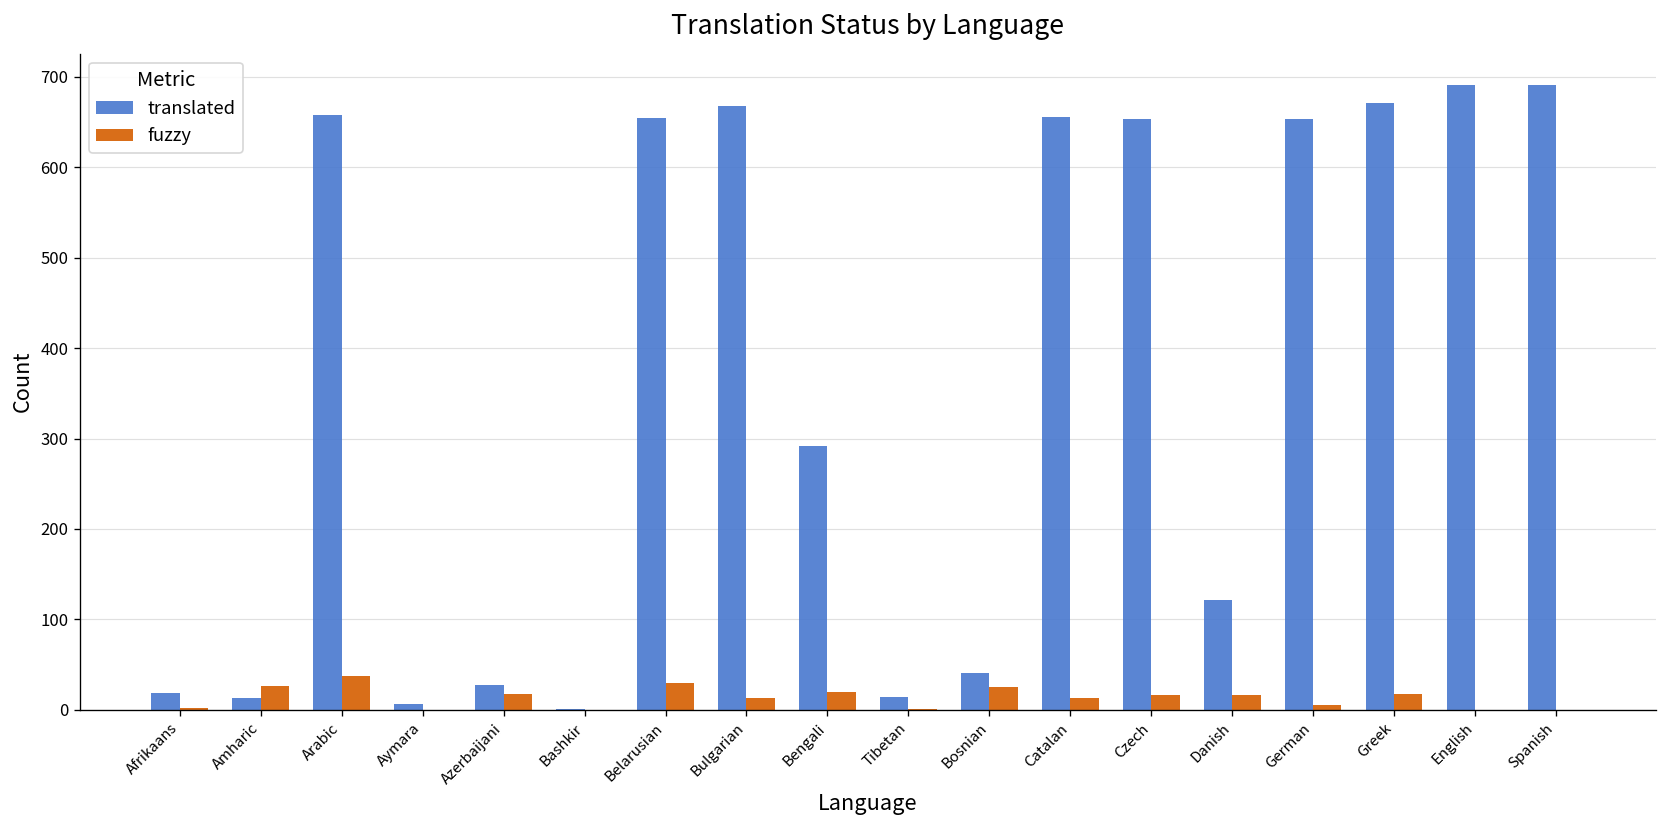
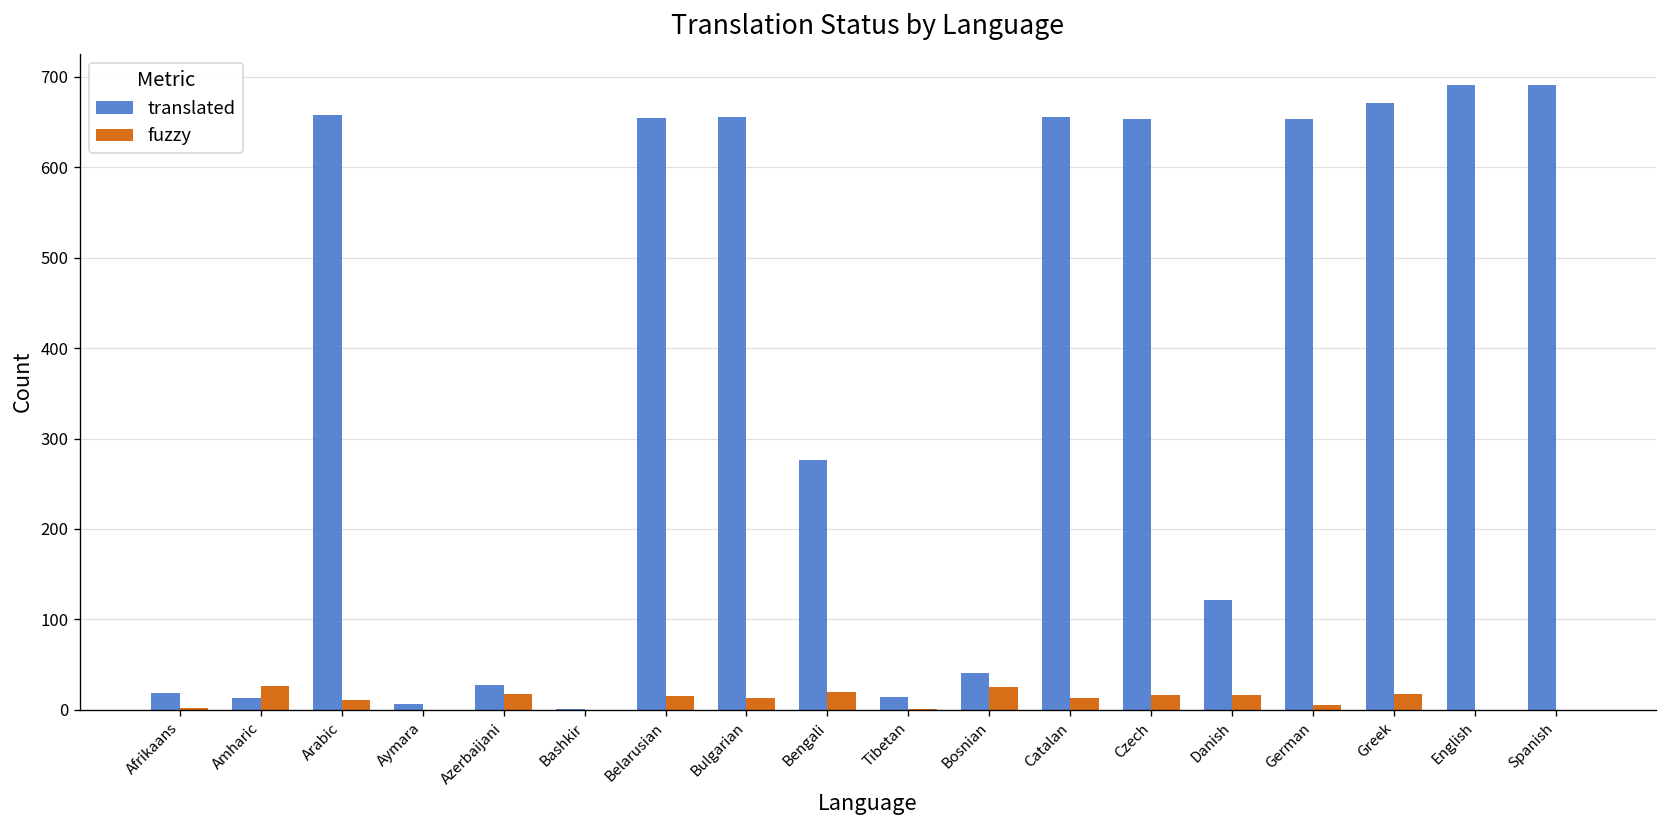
fuzzy, Arabic: 40 -> 10
fuzzy, Belarusian: 30 -> 20
translated, Bulgarian: 670 -> 660
translated, Bengali: 290 -> 280
